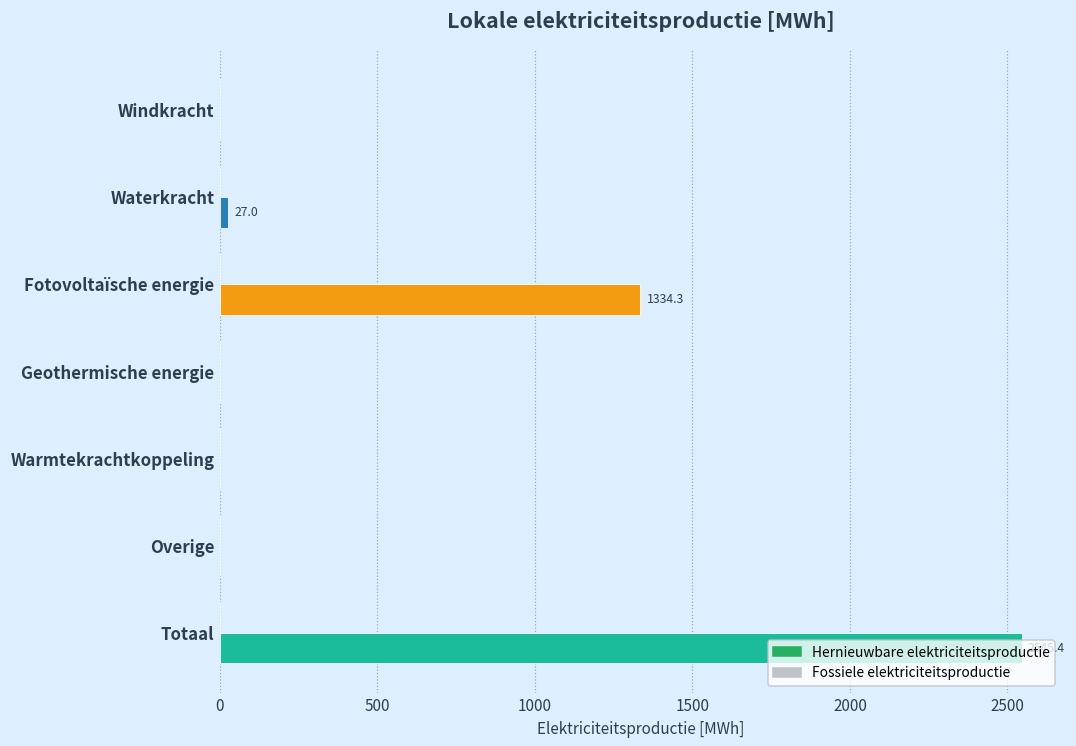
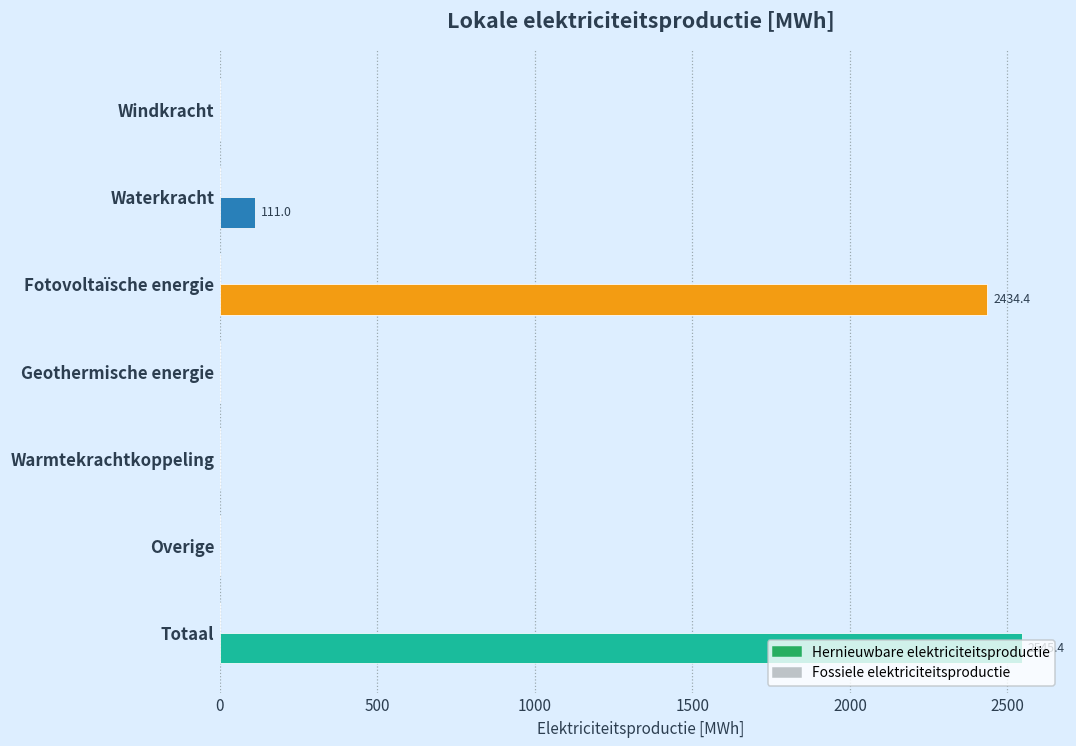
Hernieuwbare elektriciteitsproductie, Waterkracht: 27.0 -> 111.0
Hernieuwbare elektriciteitsproductie, Fotovoltaïsche energie: 1334.3 -> 2434.4
